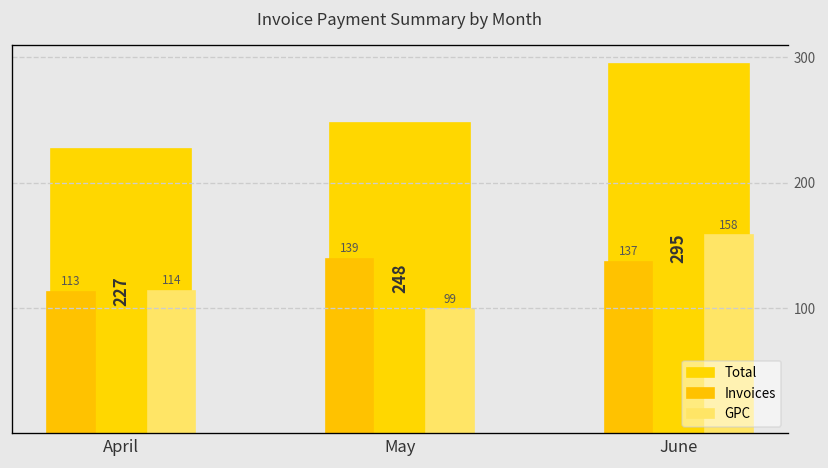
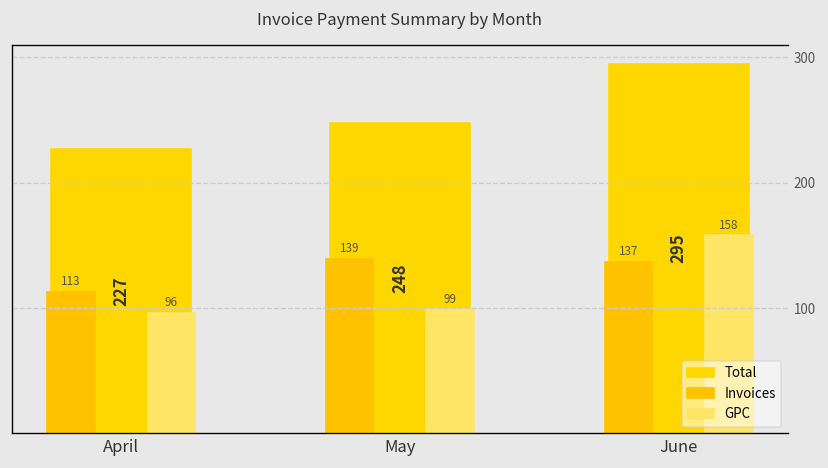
GPC, April: 114 -> 96
